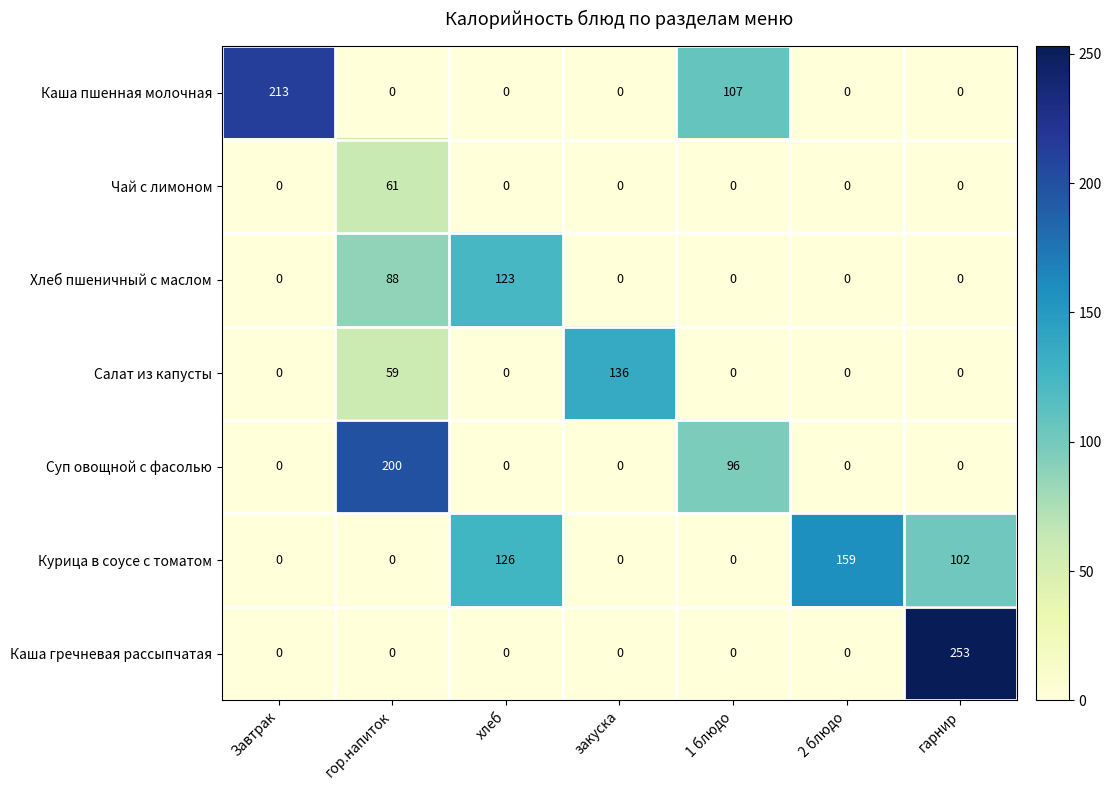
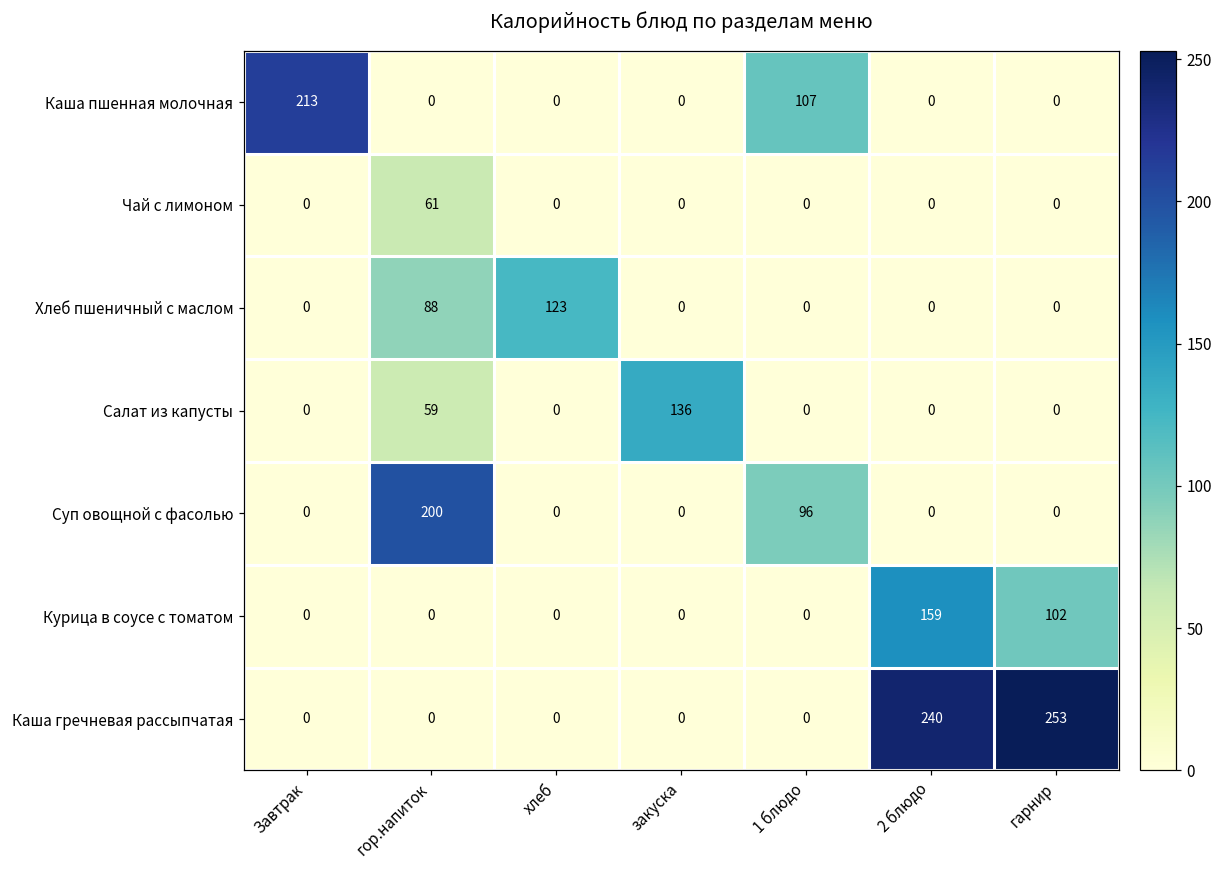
Курица в соусе с томатом, хлеб: 126 -> 0
Каша гречневая рассыпчатая, 2 блюдо: 0 -> 240
